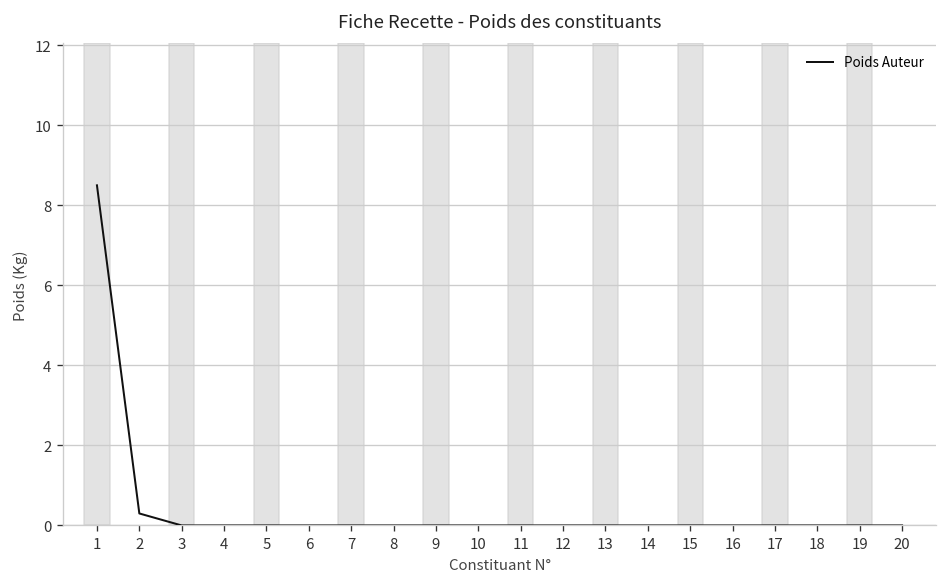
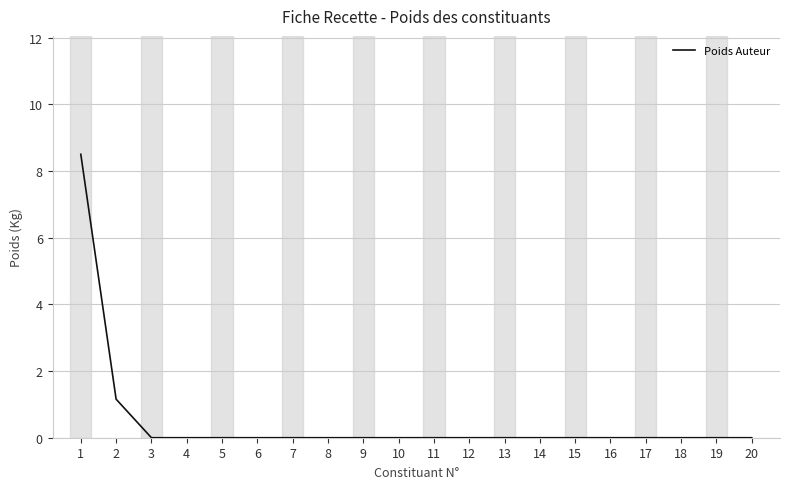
2: 0.3 -> 1.2
